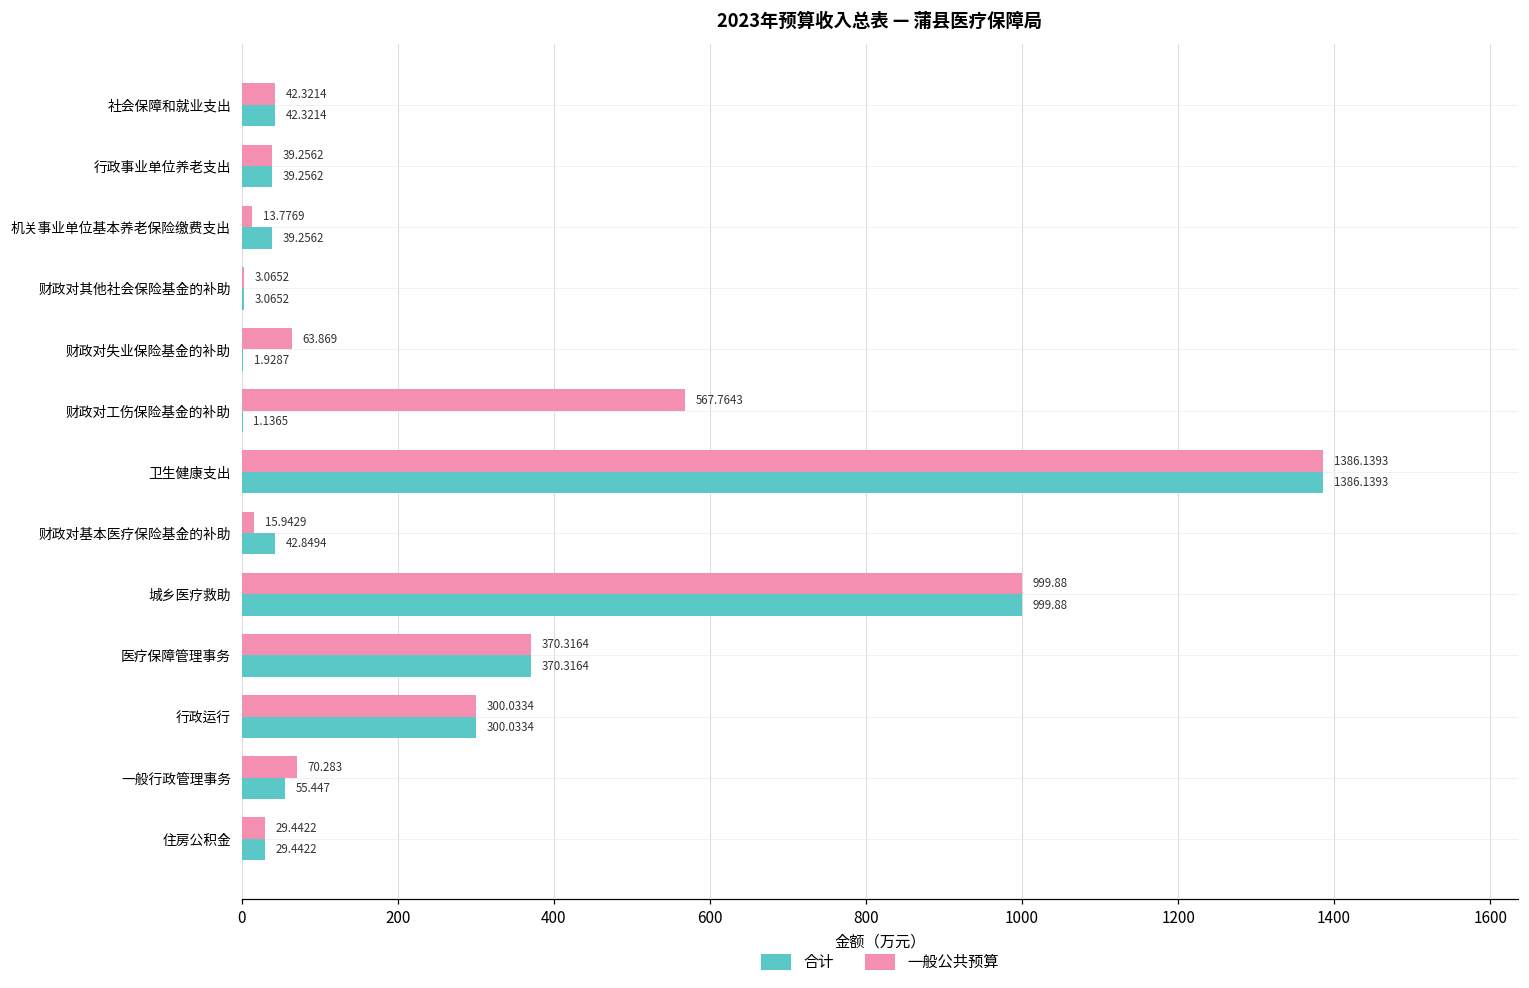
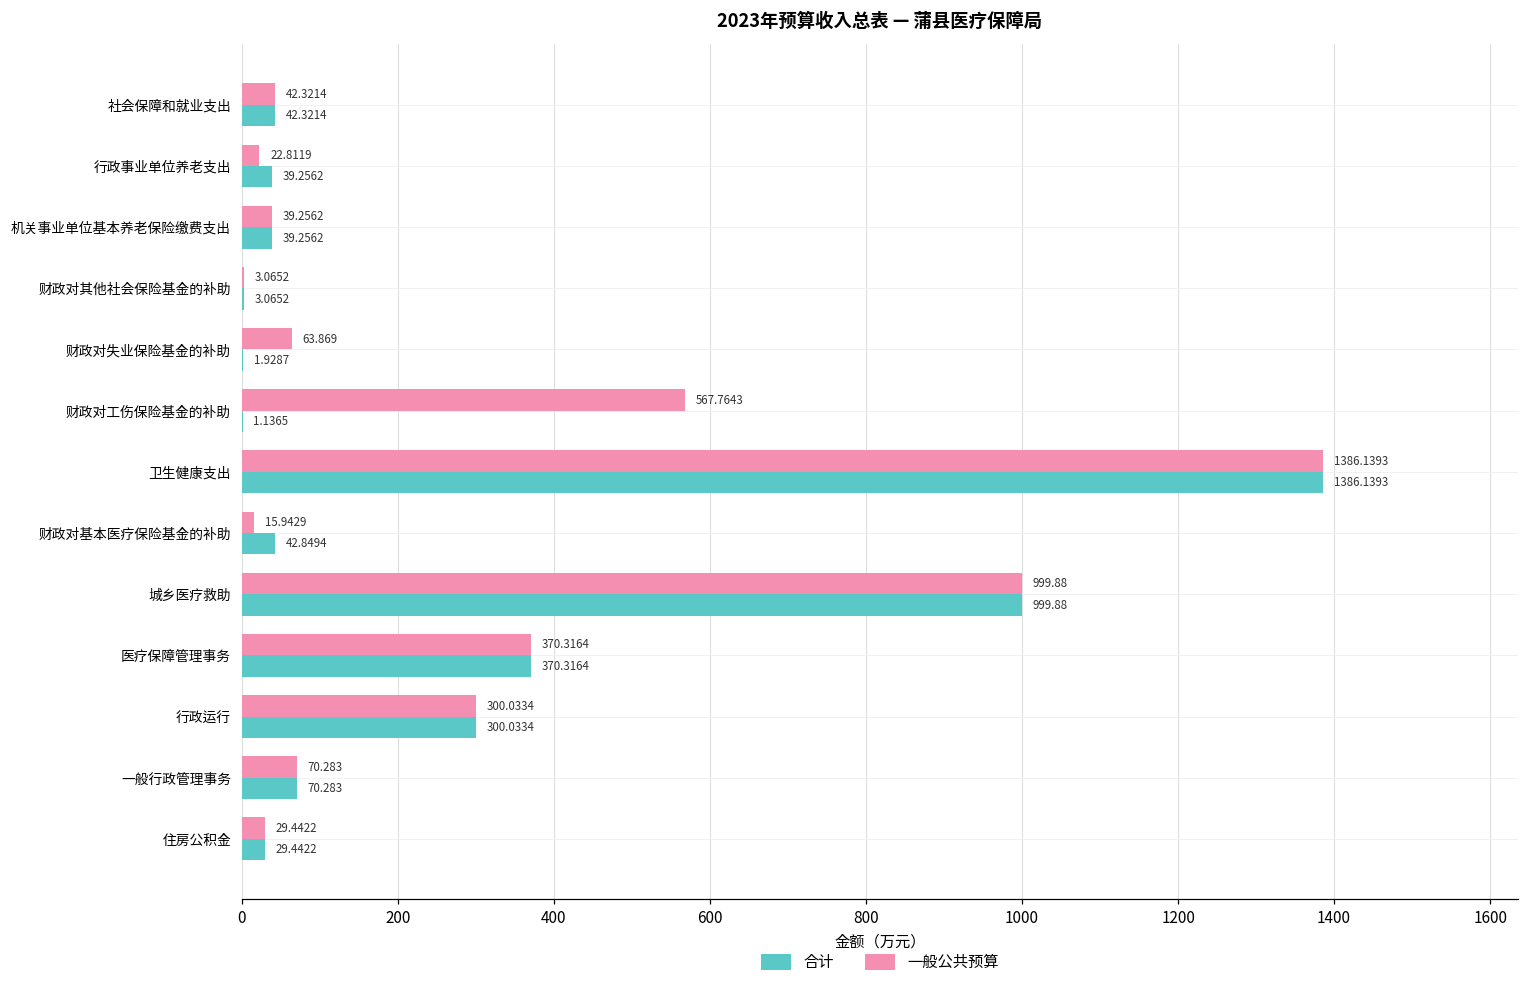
一般公共预算, 行政事业单位养老支出: 39.2562 -> 22.8119
一般公共预算, 机关事业单位基本养老保险缴费支出: 13.7769 -> 39.2562
合计, 一般行政管理事务: 55.447 -> 70.283
